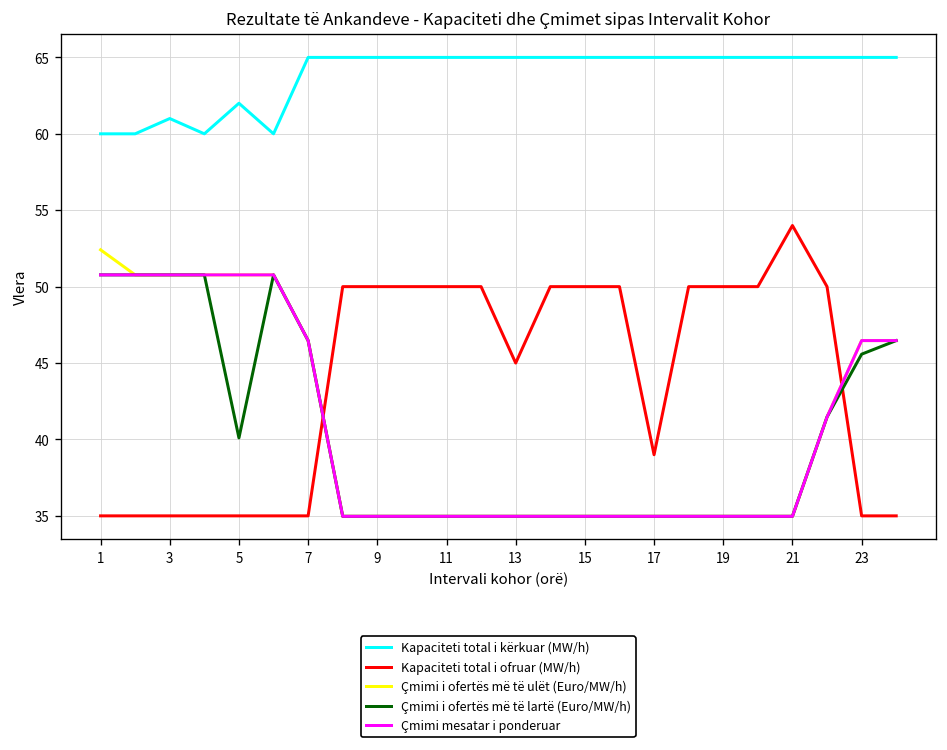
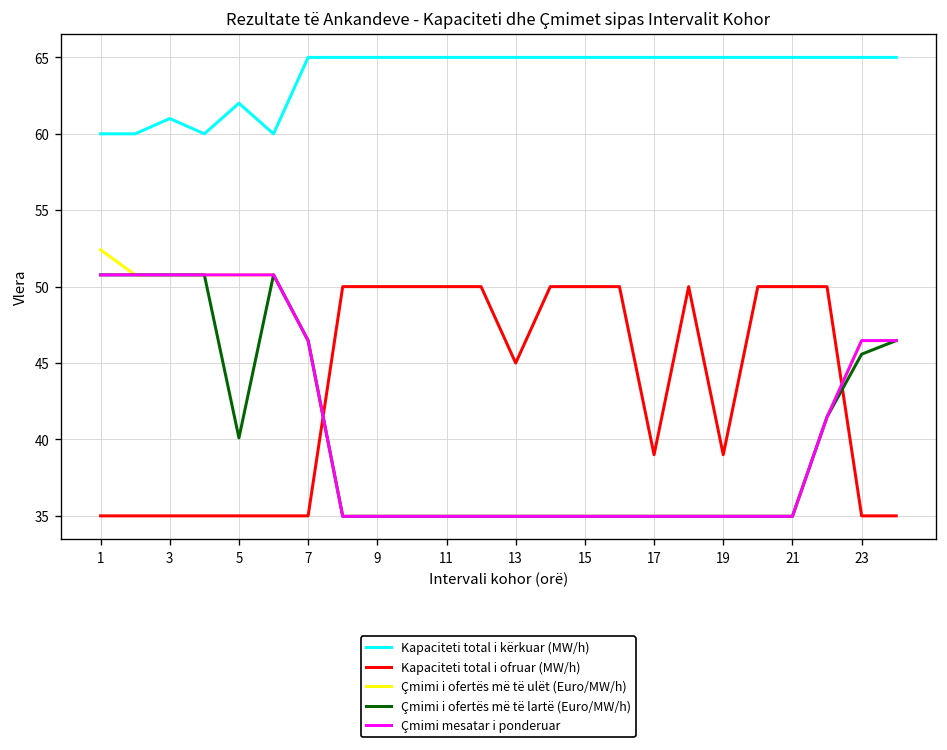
Kapaciteti total i ofruar (MW/h), 19: 50 -> 39
Kapaciteti total i ofruar (MW/h), 21: 54 -> 50
